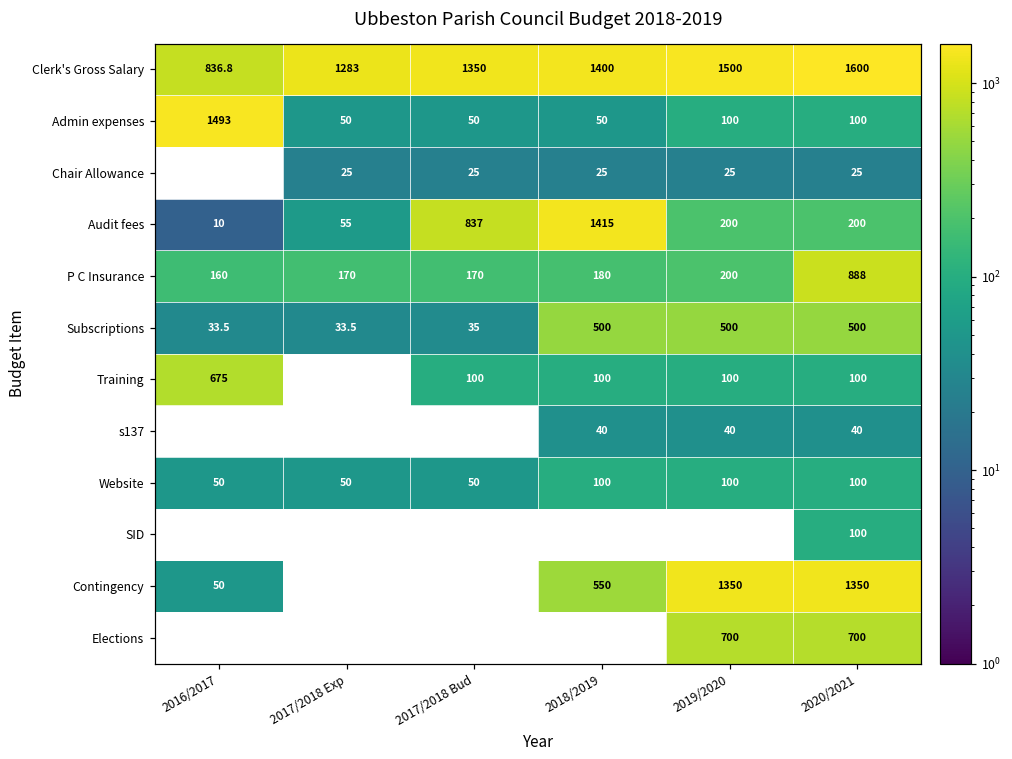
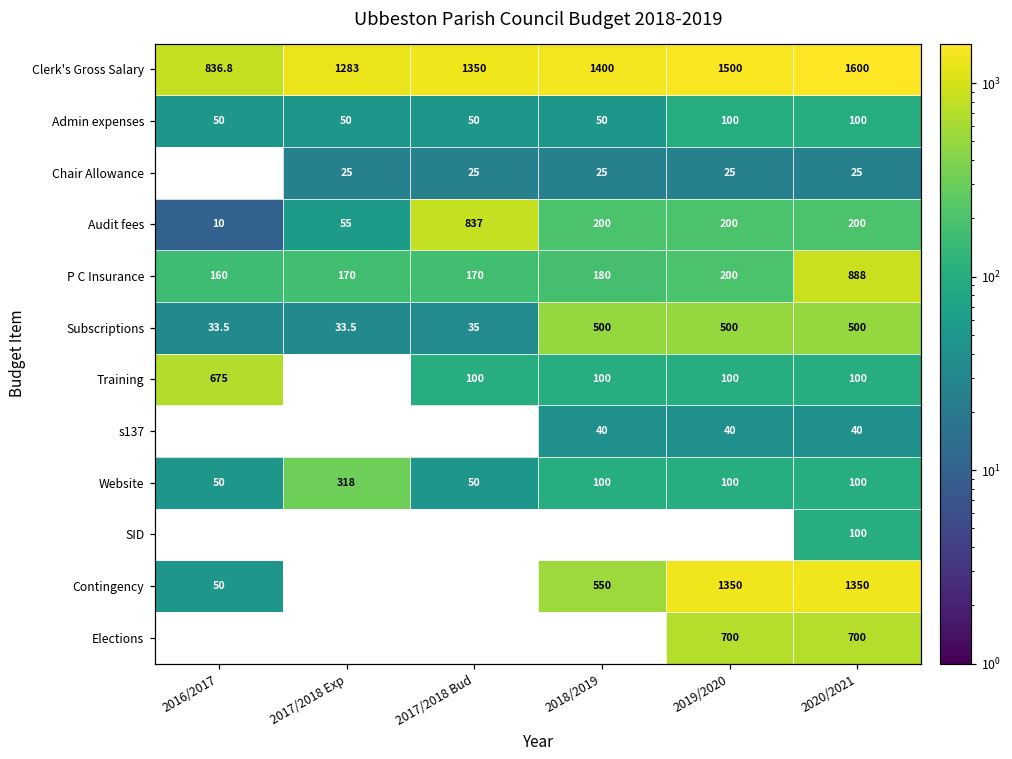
Admin expenses, 2016/2017: 1493 -> 50
Audit fees, 2018/2019: 1415 -> 200
Website, 2017/2018 Exp: 50 -> 318
